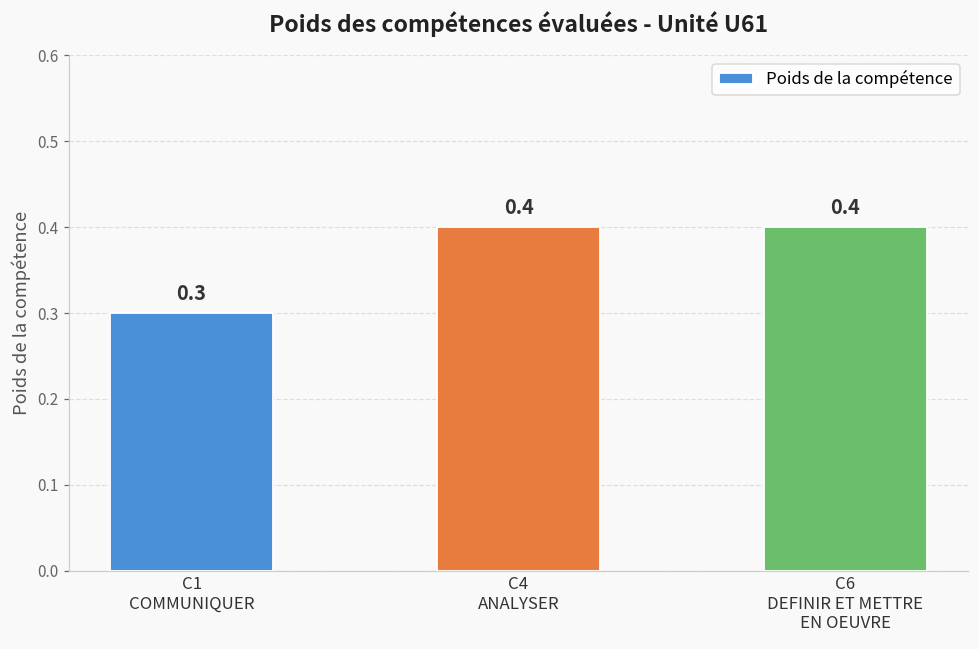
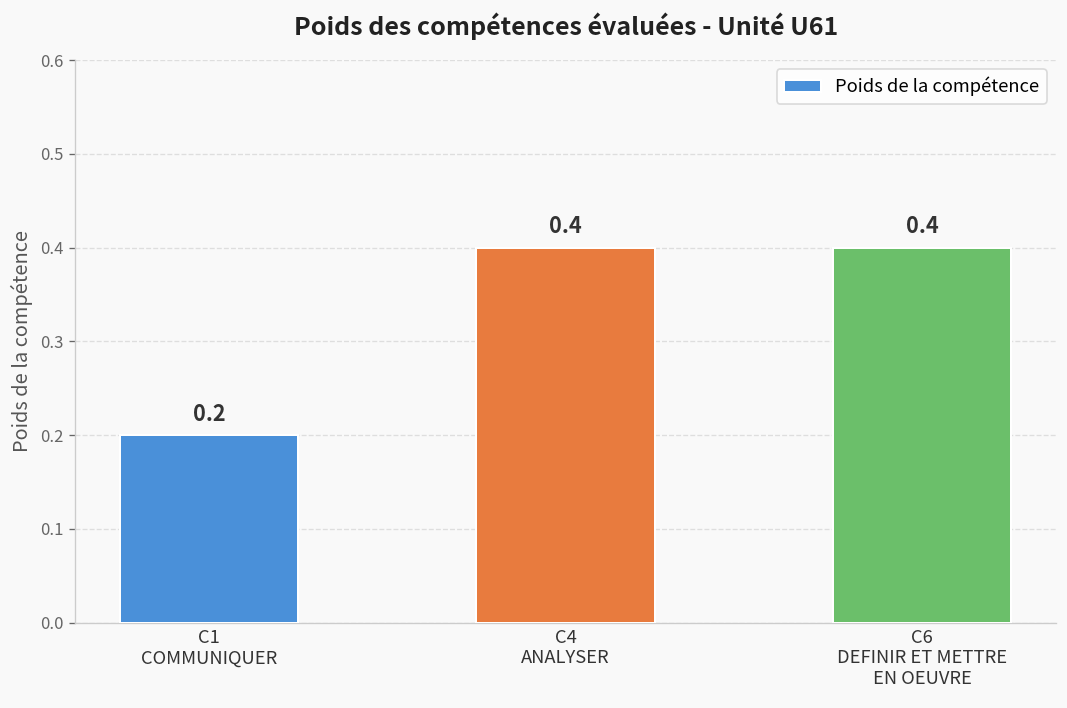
C1 COMMUNIQUER: 0.3 -> 0.2
